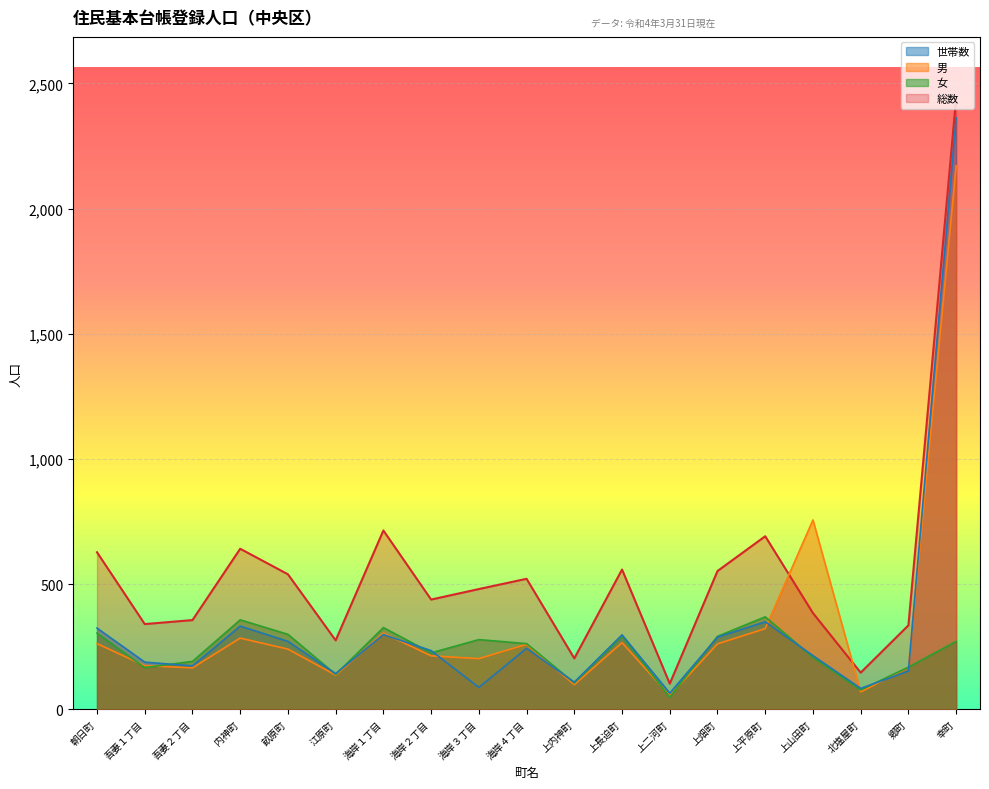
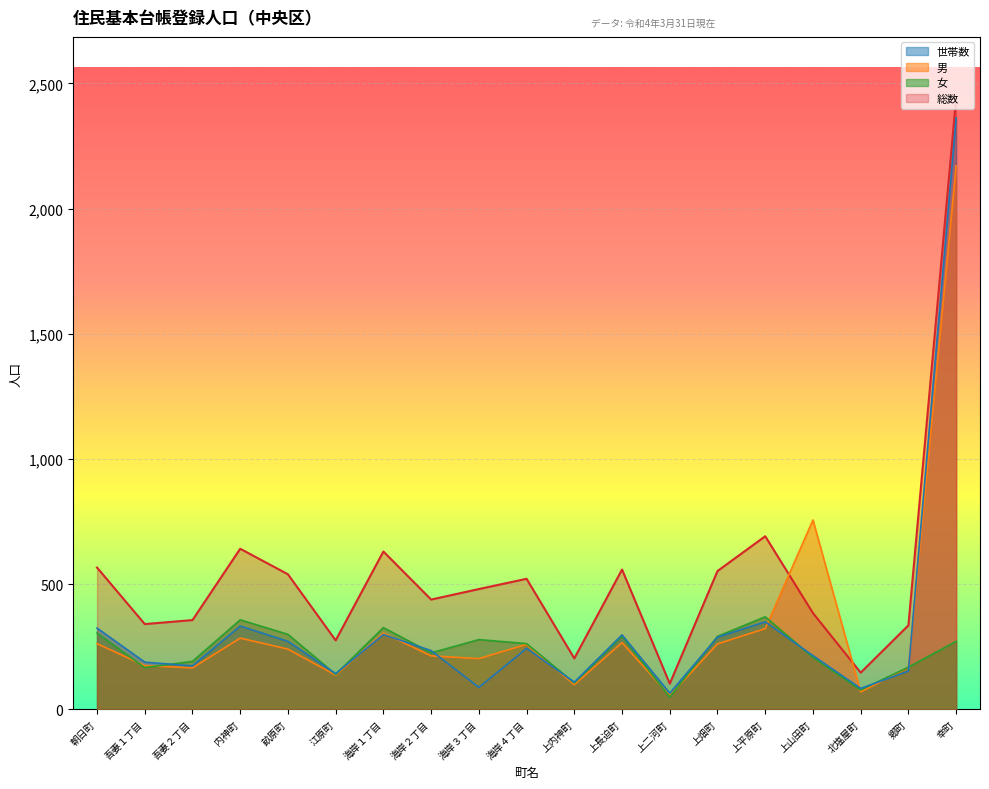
総数, 朝日町: 630 -> 570
総数, 海岸１丁目: 710 -> 630
